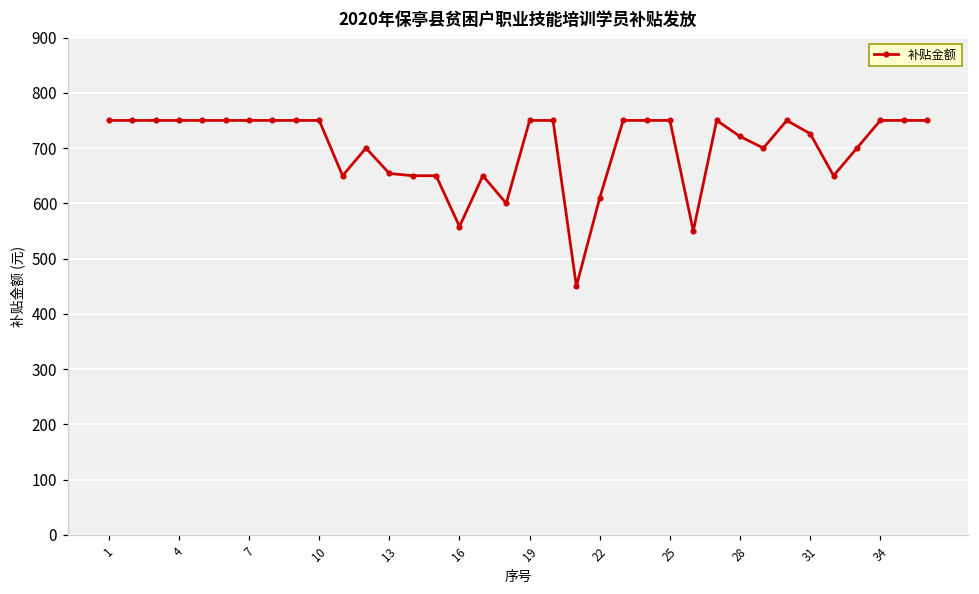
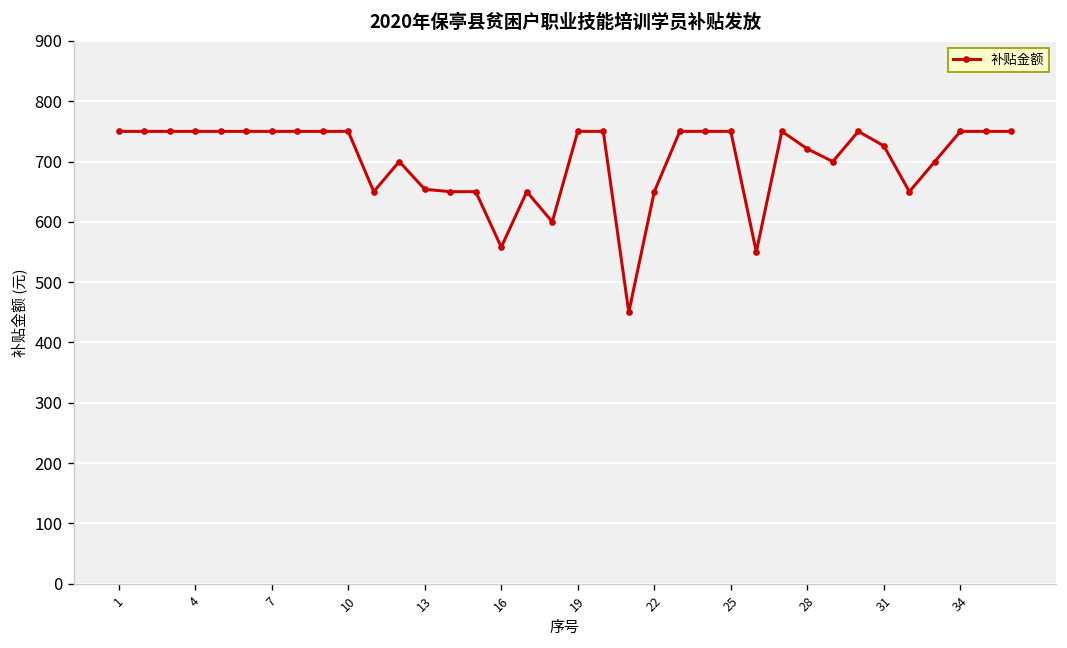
22: 610 -> 650
